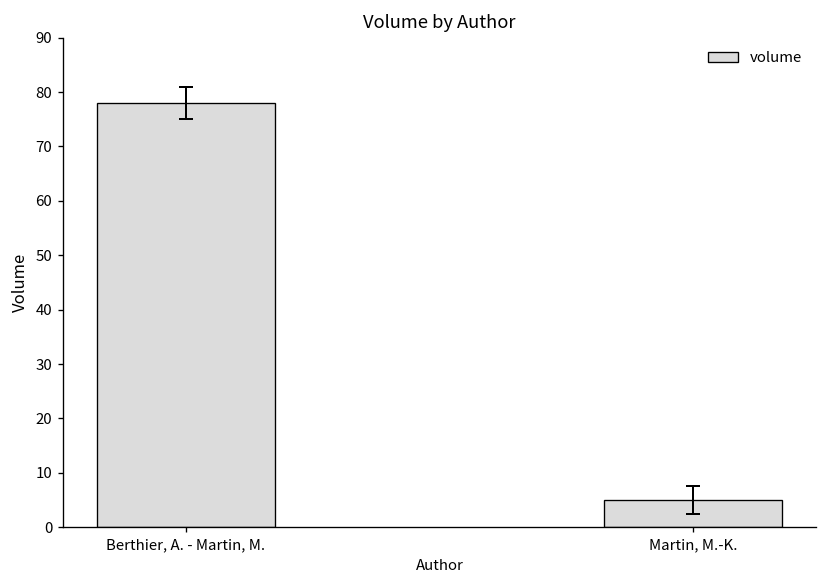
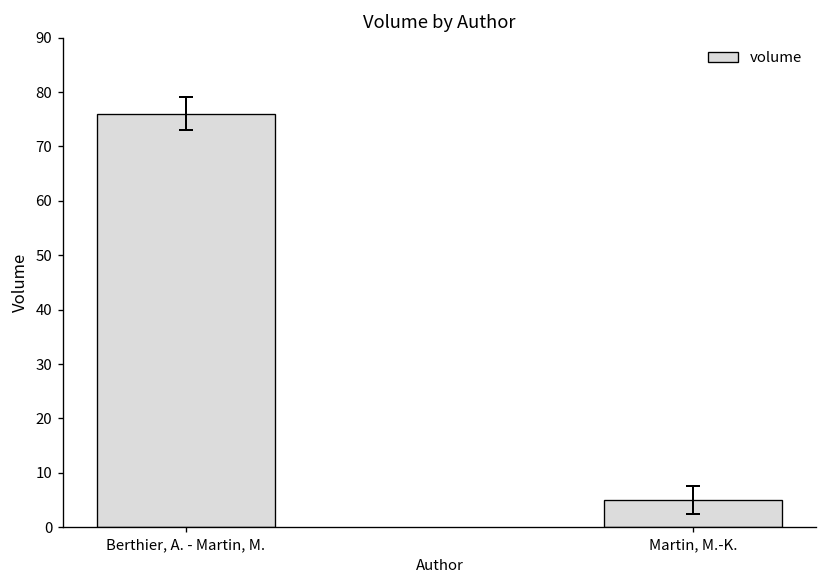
volume, Berthier, A. - Martin, M.: 78 -> 76
